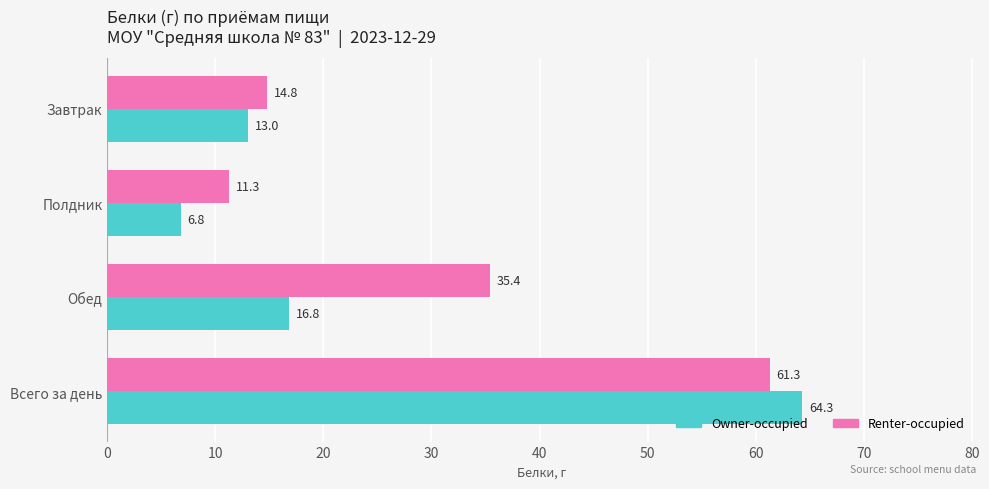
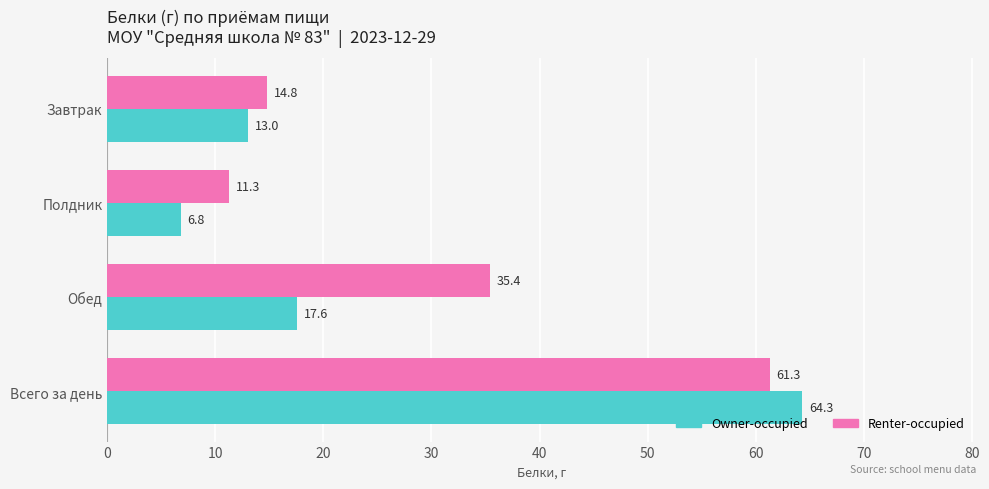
Owner-occupied, Обед: 16.8 -> 17.6
